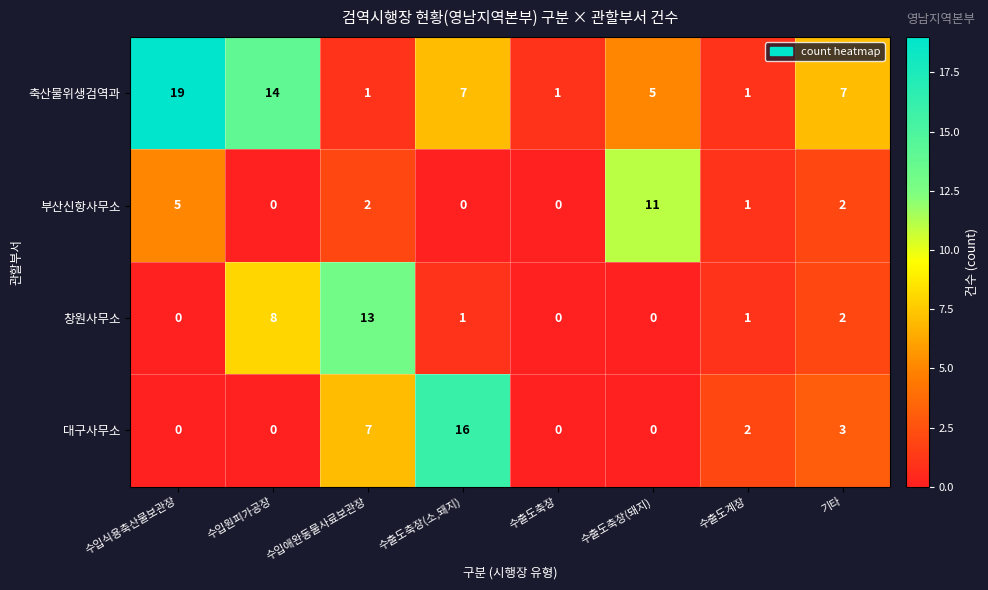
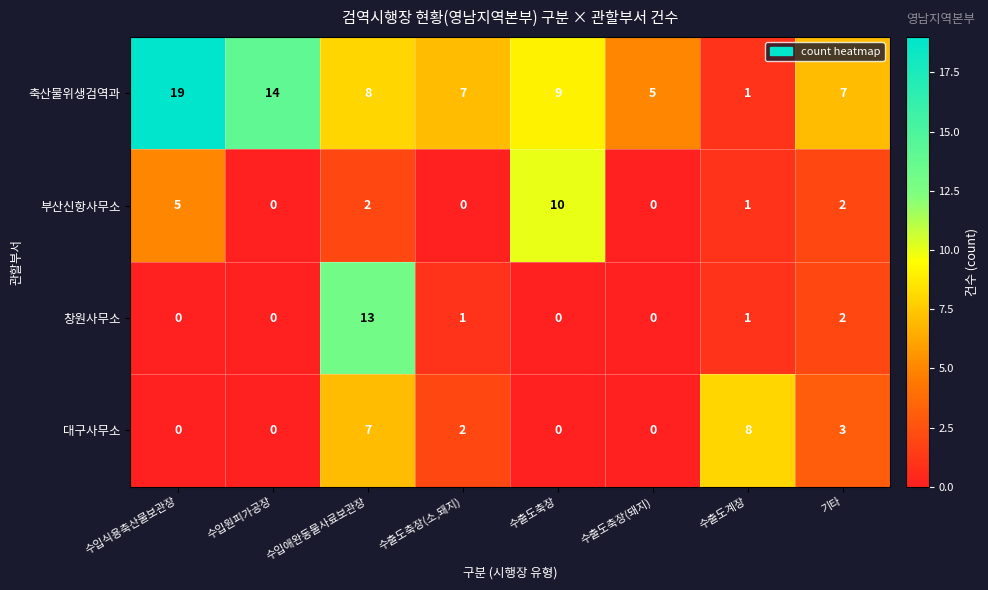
축산물위생검역과, 수입애완동물사료보관장: 1 -> 8
축산물위생검역과, 수출도축장: 1 -> 9
부산신항사무소, 수출도축장: 0 -> 10
부산신항사무소, 수출도축장(돼지): 11 -> 0
창원사무소, 수입원피가공장: 8 -> 0
대구사무소, 수출도축장(소,돼지): 16 -> 2
대구사무소, 수출도계장: 2 -> 8
